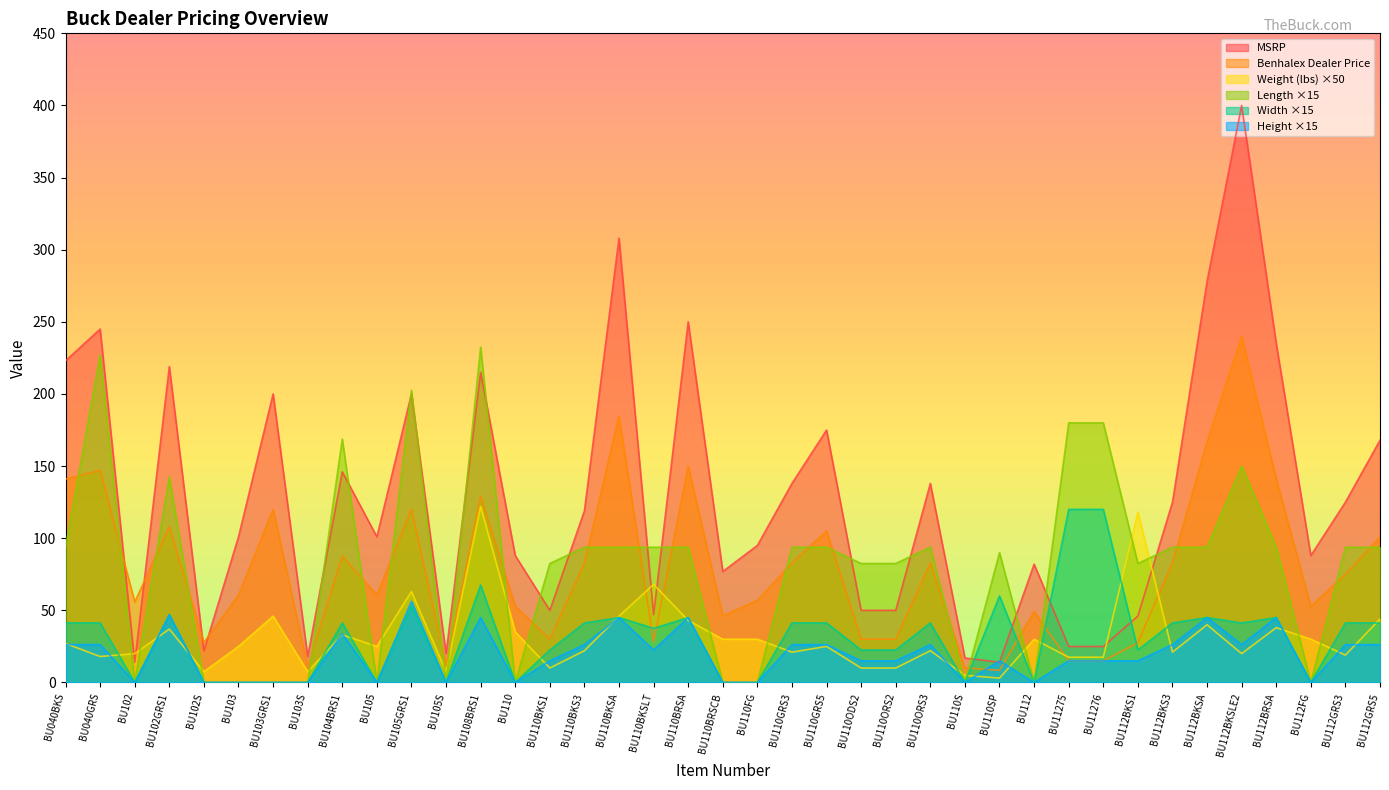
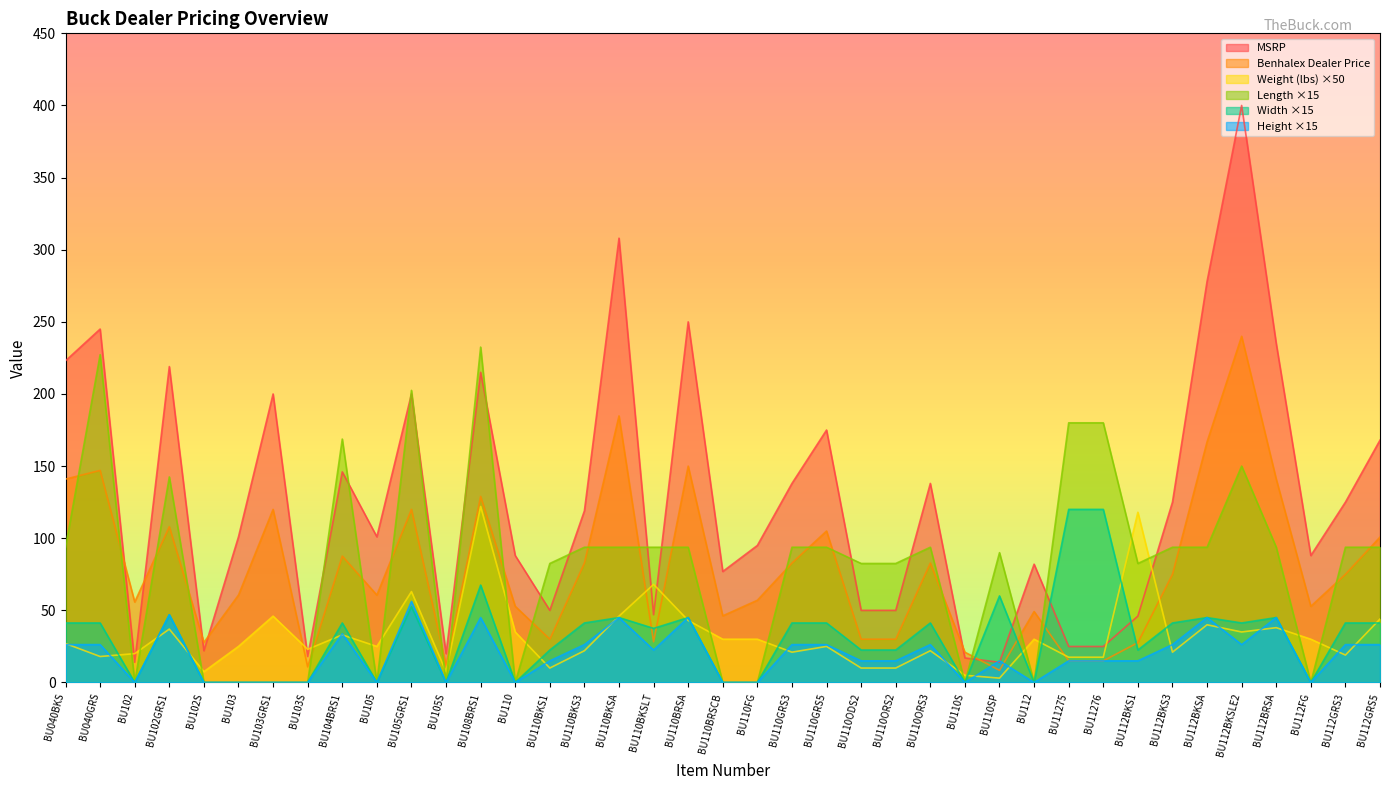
Weight (lbs) ×50, BU103S: 8 -> 23
Benhalex Dealer Price, BU110S: 10 -> 21
Benhalex Dealer Price, BU112BKS3: 83 -> 75
Weight (lbs) ×50, BU112BKSLE2: 20 -> 35
